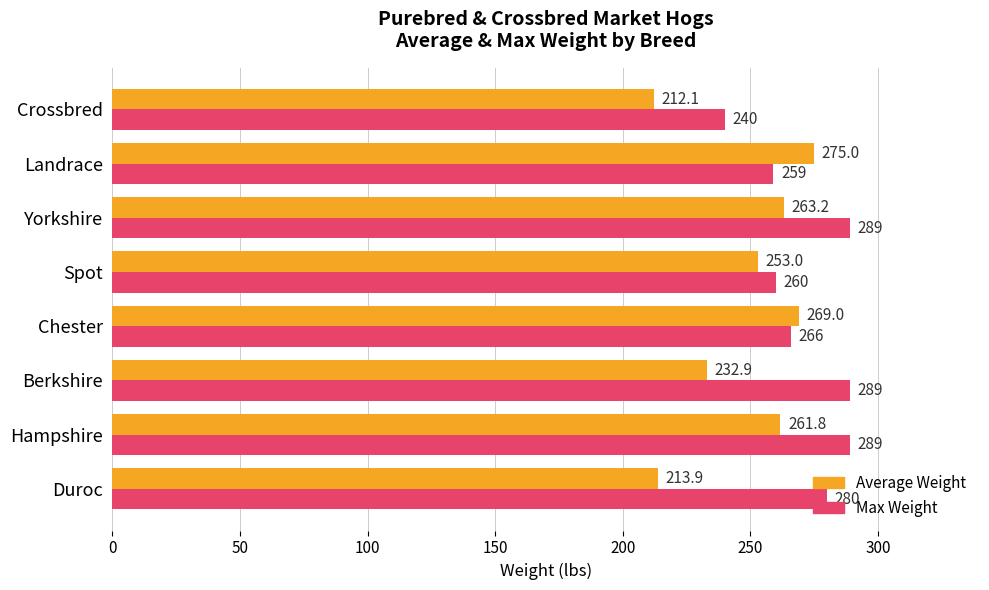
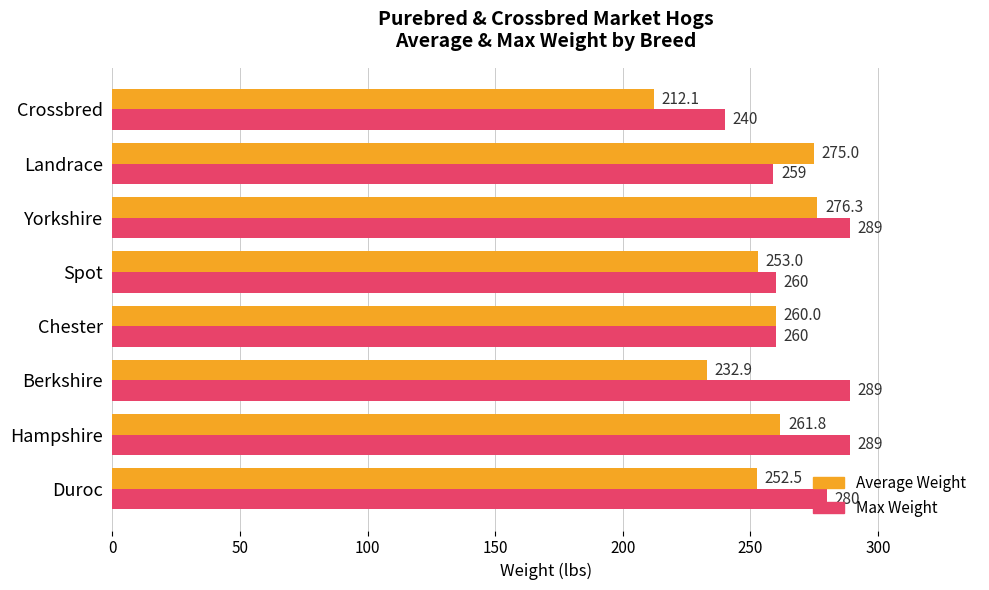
Average Weight, Yorkshire: 263.2 -> 276.3
Average Weight, Chester: 269.0 -> 260.0
Max Weight, Chester: 266 -> 260
Average Weight, Duroc: 213.9 -> 252.5
